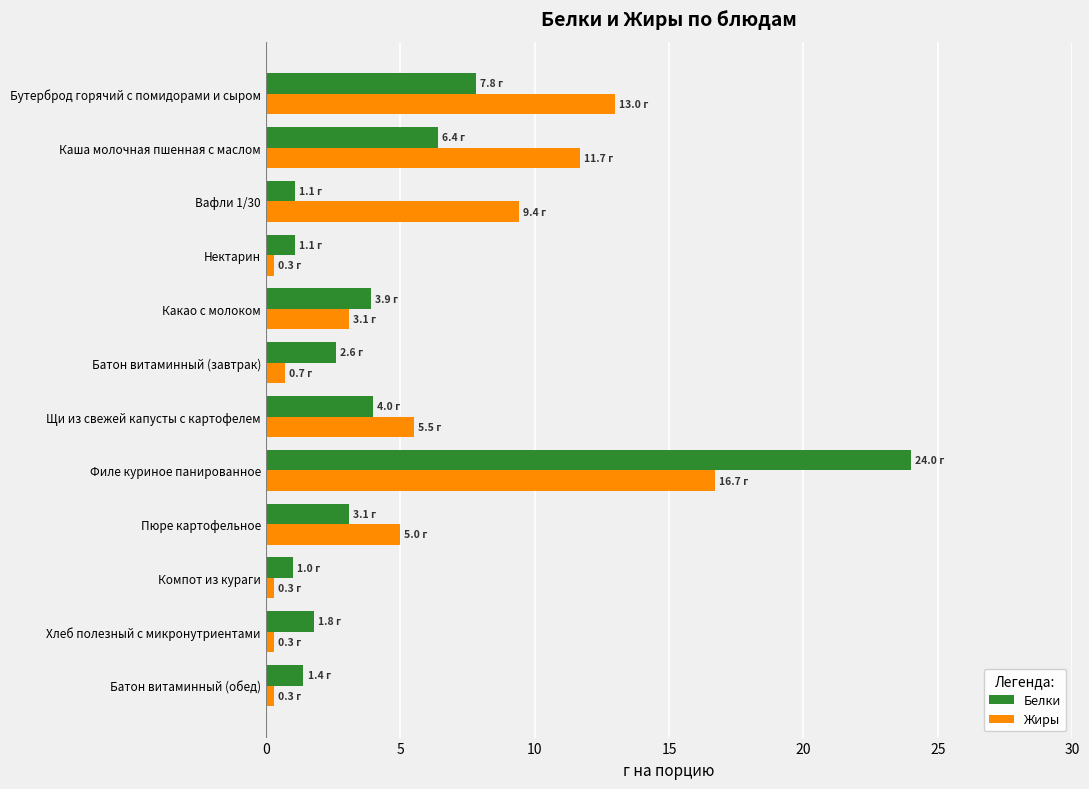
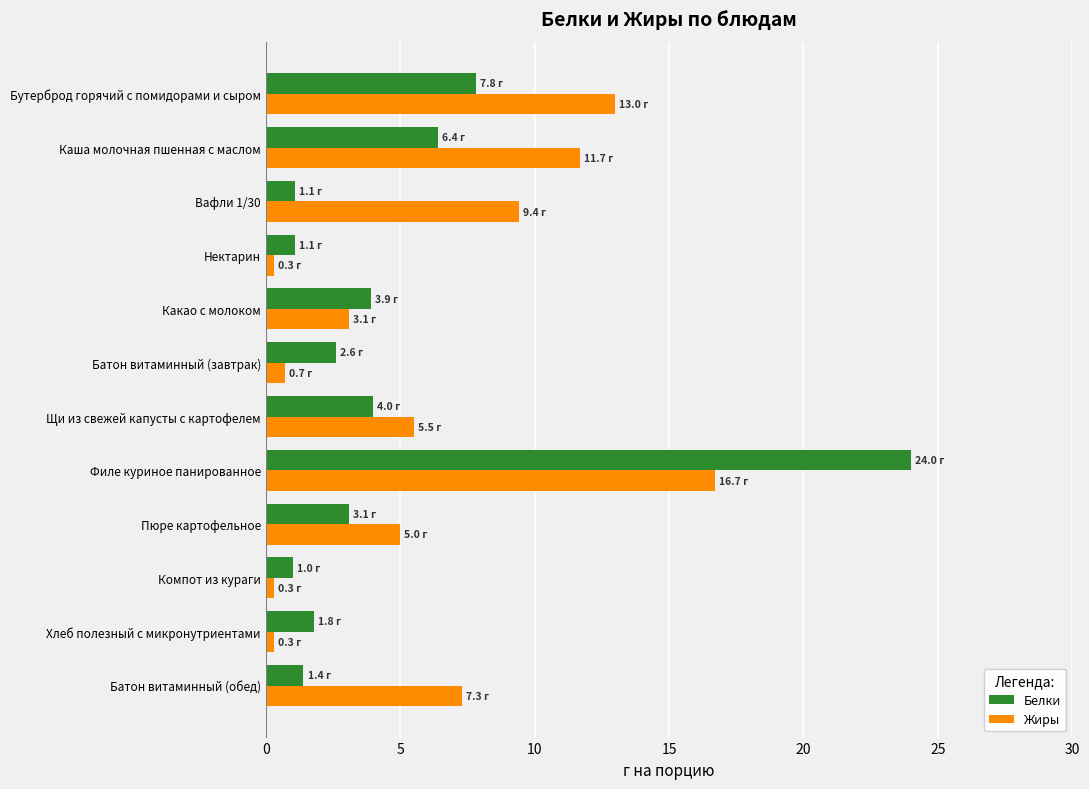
Жиры, Батон витаминный (обед): 0.3 -> 7.3
